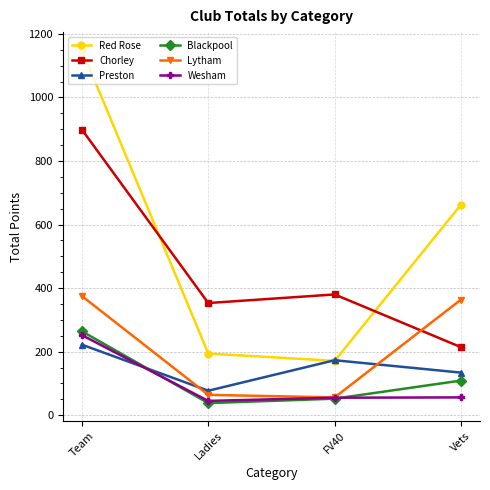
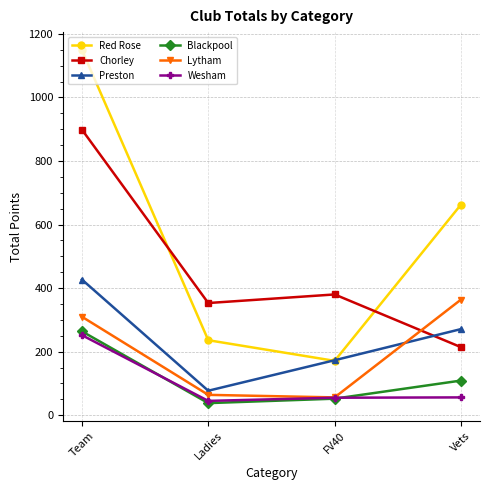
Preston, Team: 220 -> 430
Lytham, Team: 380 -> 310
Red Rose, Ladies: 190 -> 240
Preston, Vets: 130 -> 270
